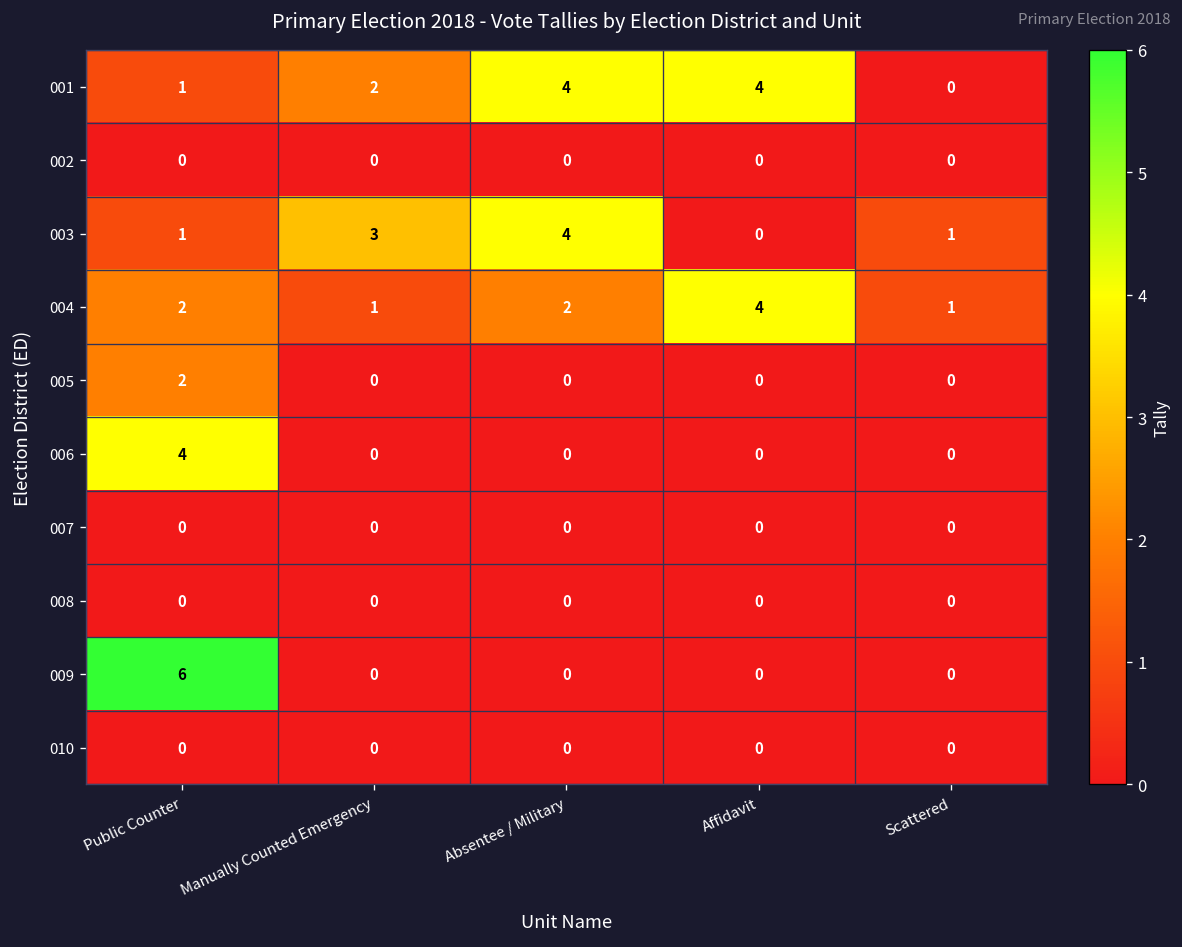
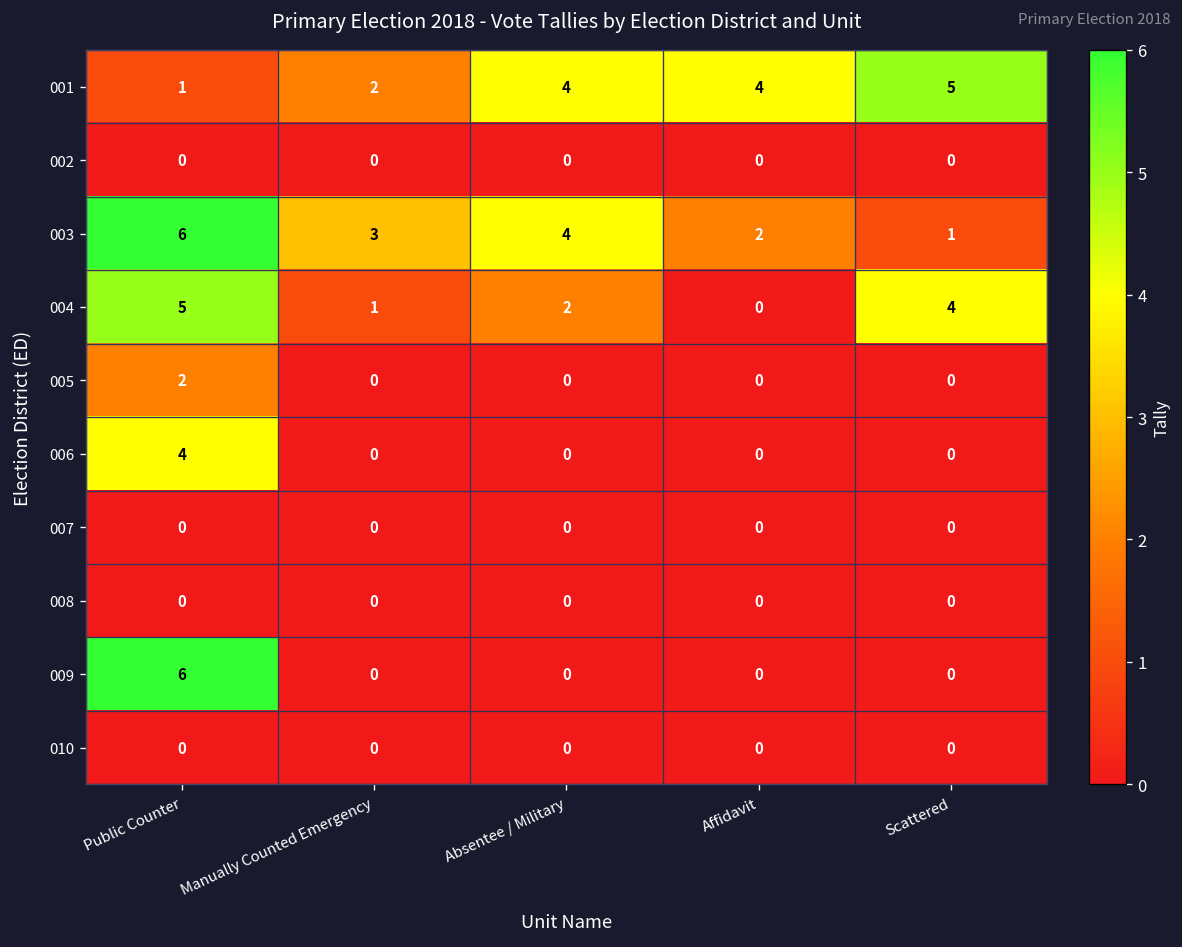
001, Scattered: 0 -> 5
003, Public Counter: 1 -> 6
003, Affidavit: 0 -> 2
004, Public Counter: 2 -> 5
004, Affidavit: 4 -> 0
004, Scattered: 1 -> 4
